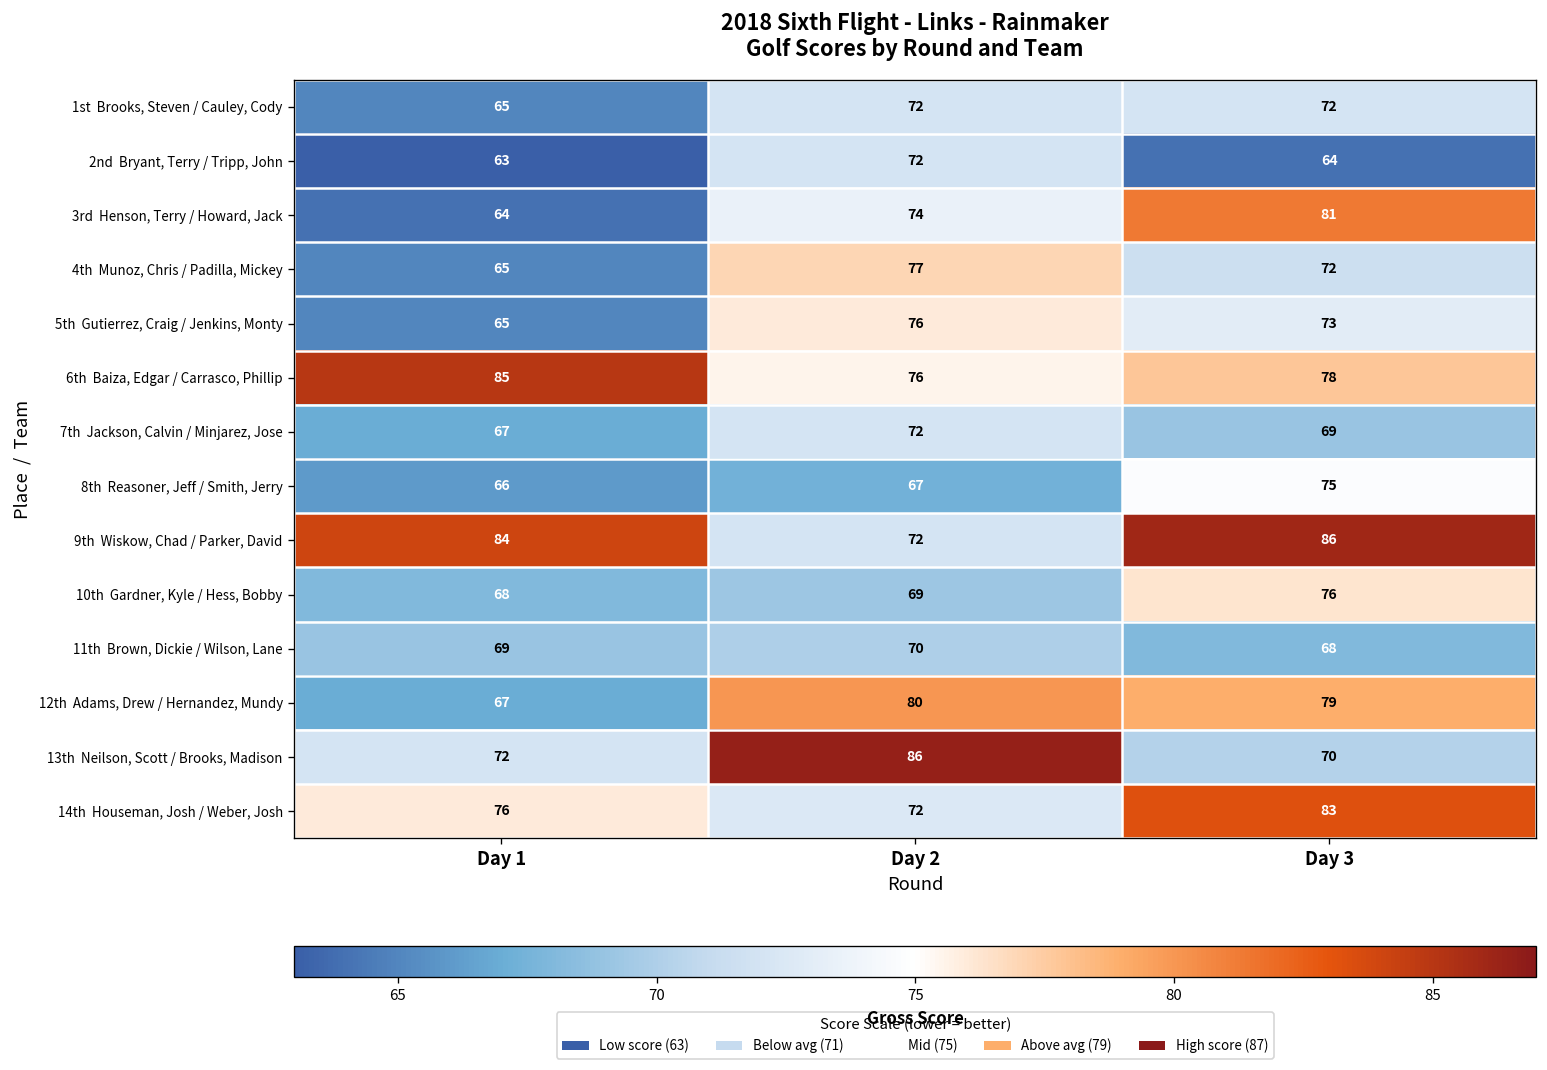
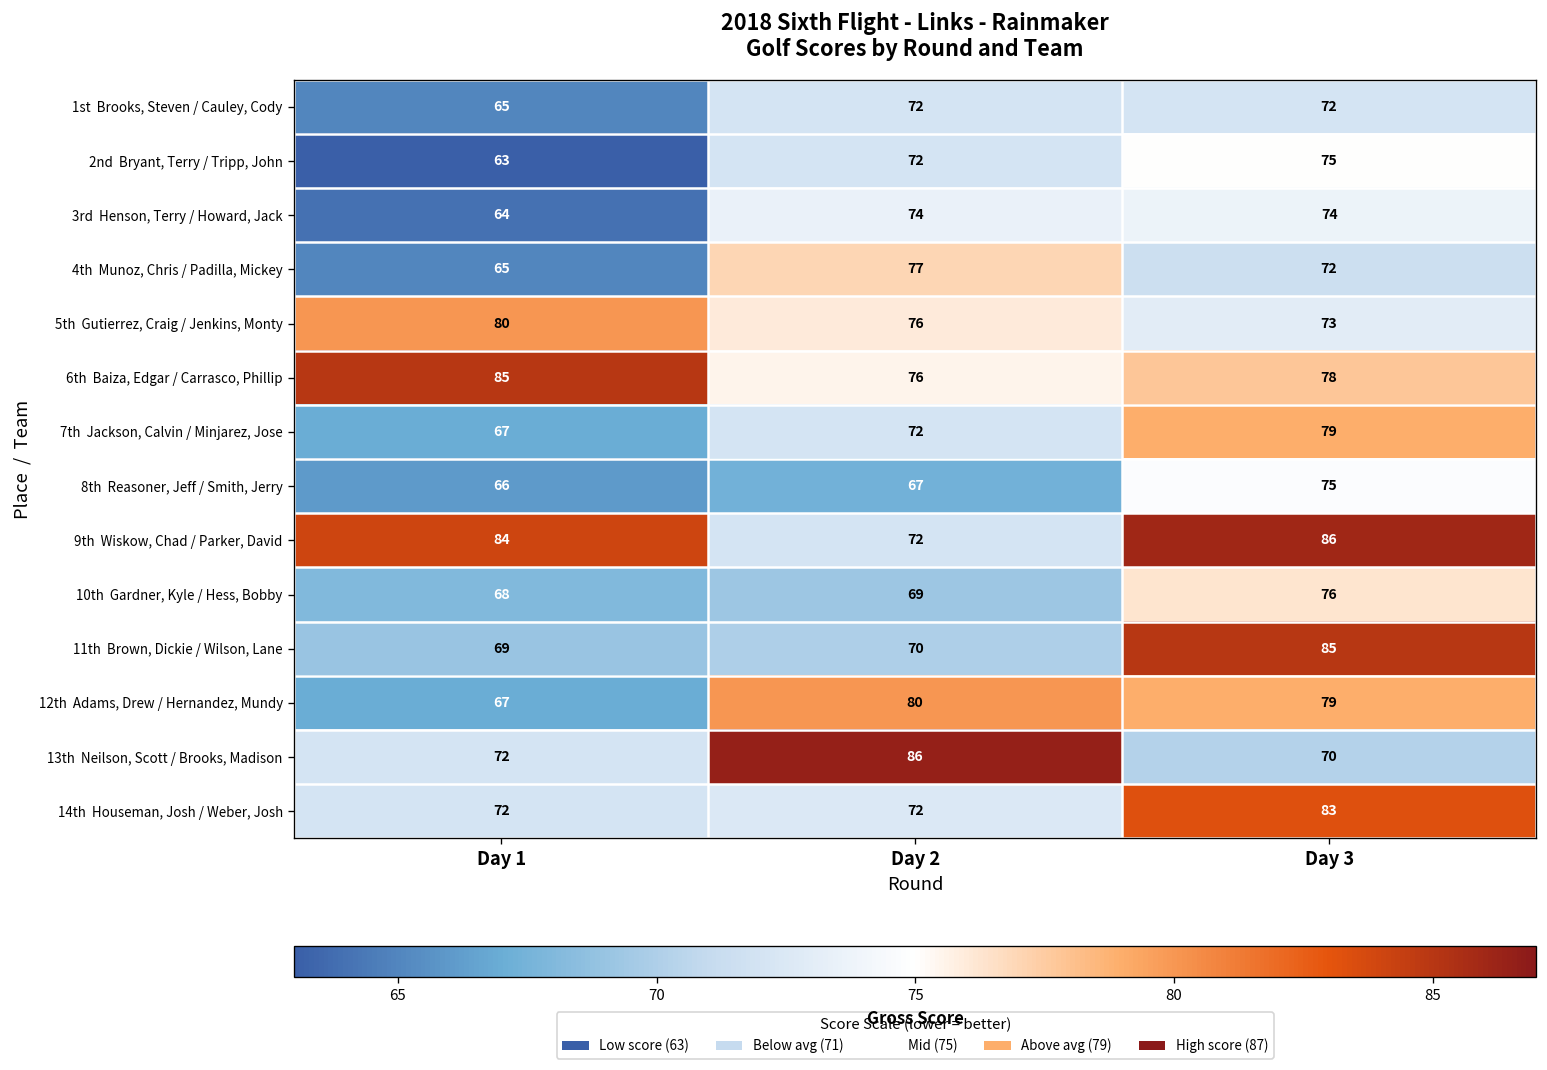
2nd Bryant, Terry / Tripp, John, Day 3: 64 -> 75
3rd Henson, Terry / Howard, Jack, Day 3: 81 -> 74
5th Gutierrez, Craig / Jenkins, Monty, Day 1: 65 -> 80
7th Jackson, Calvin / Minjarez, Jose, Day 3: 69 -> 79
11th Brown, Dickie / Wilson, Lane, Day 3: 68 -> 85
14th Houseman, Josh / Weber, Josh, Day 1: 76 -> 72
